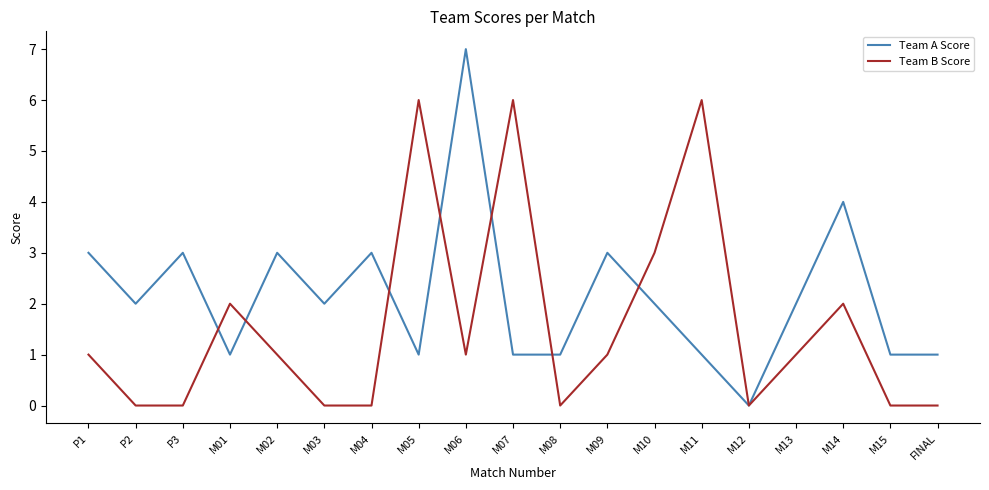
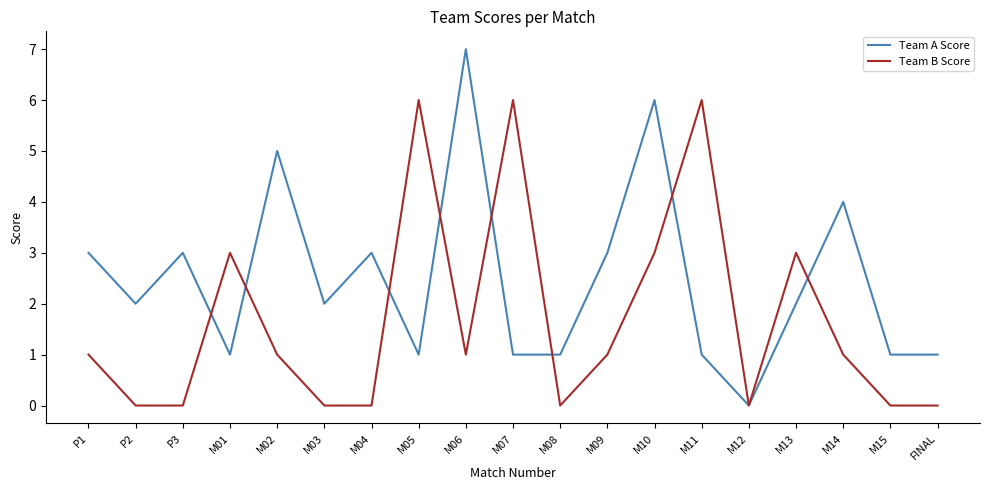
Team B Score, M01: 2 -> 3
Team A Score, M02: 3 -> 5
Team A Score, M10: 2 -> 6
Team B Score, M13: 1 -> 3
Team B Score, M14: 2 -> 1
